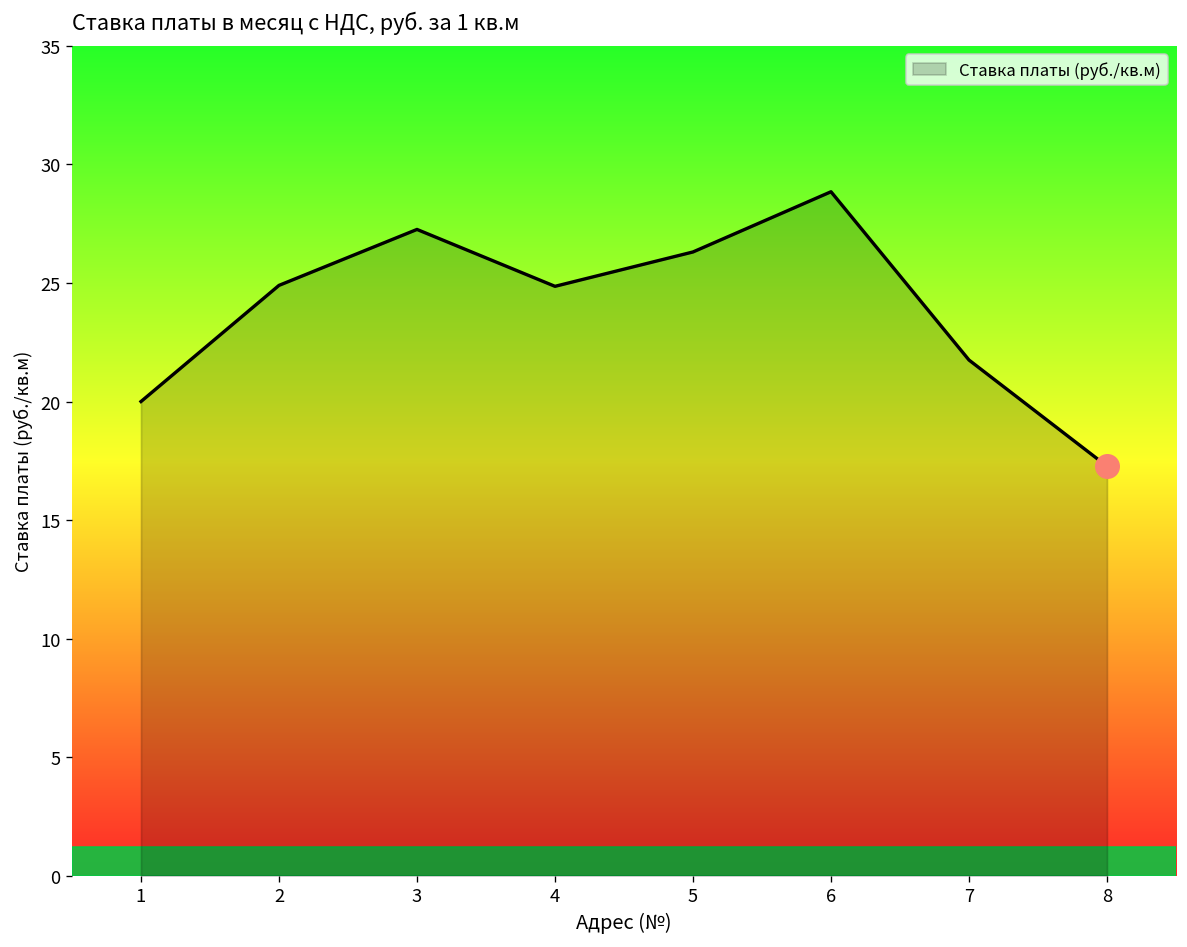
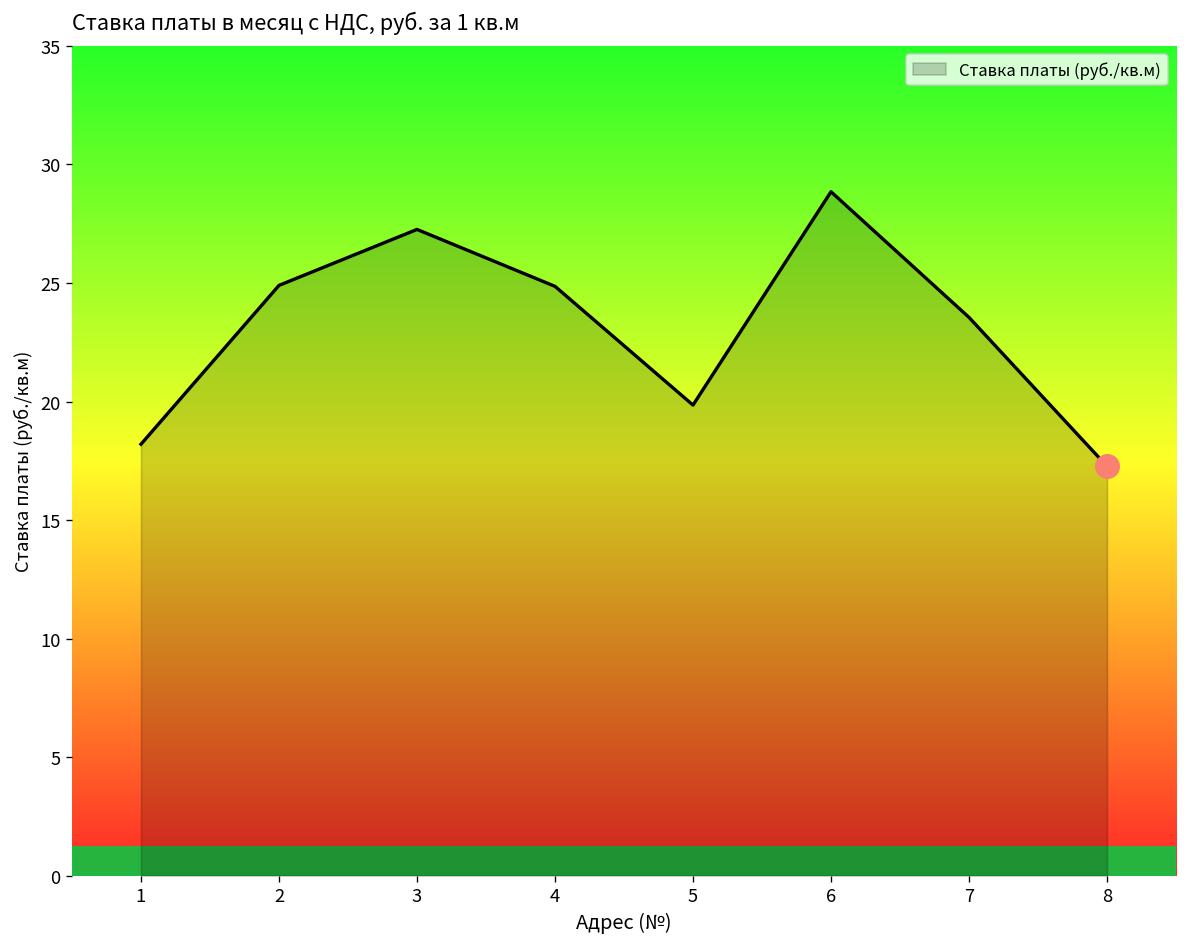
Ставка платы (руб./кв.м), 1: 20.0 -> 18.2
Ставка платы (руб./кв.м), 5: 26.3 -> 19.9
Ставка платы (руб./кв.м), 7: 21.8 -> 23.6
